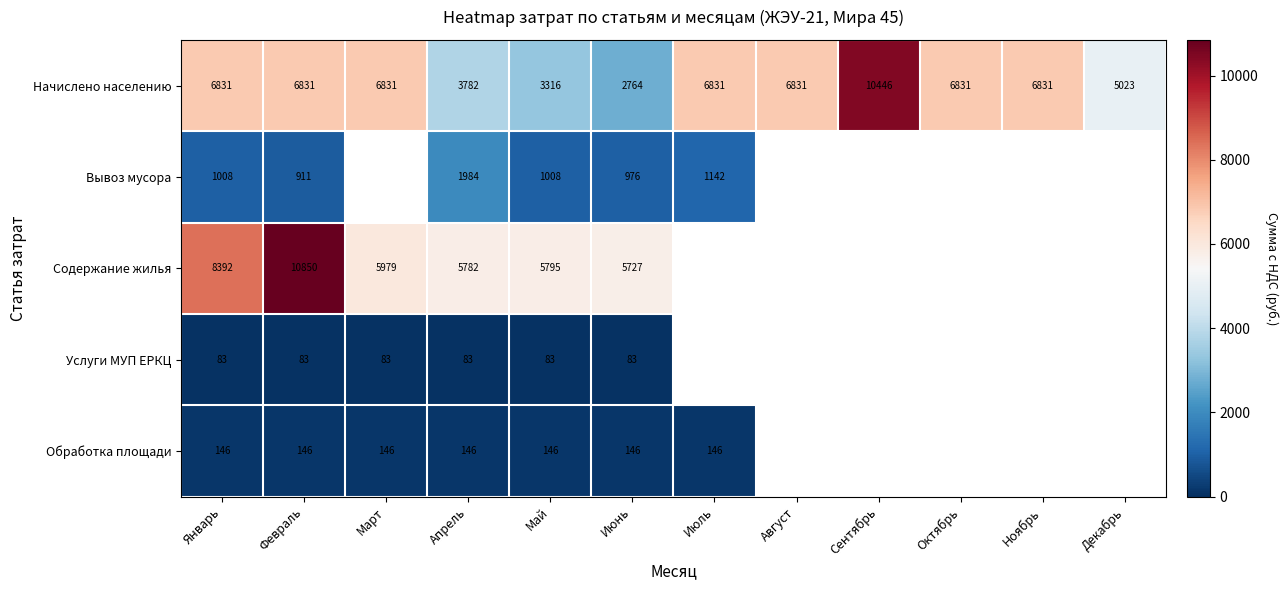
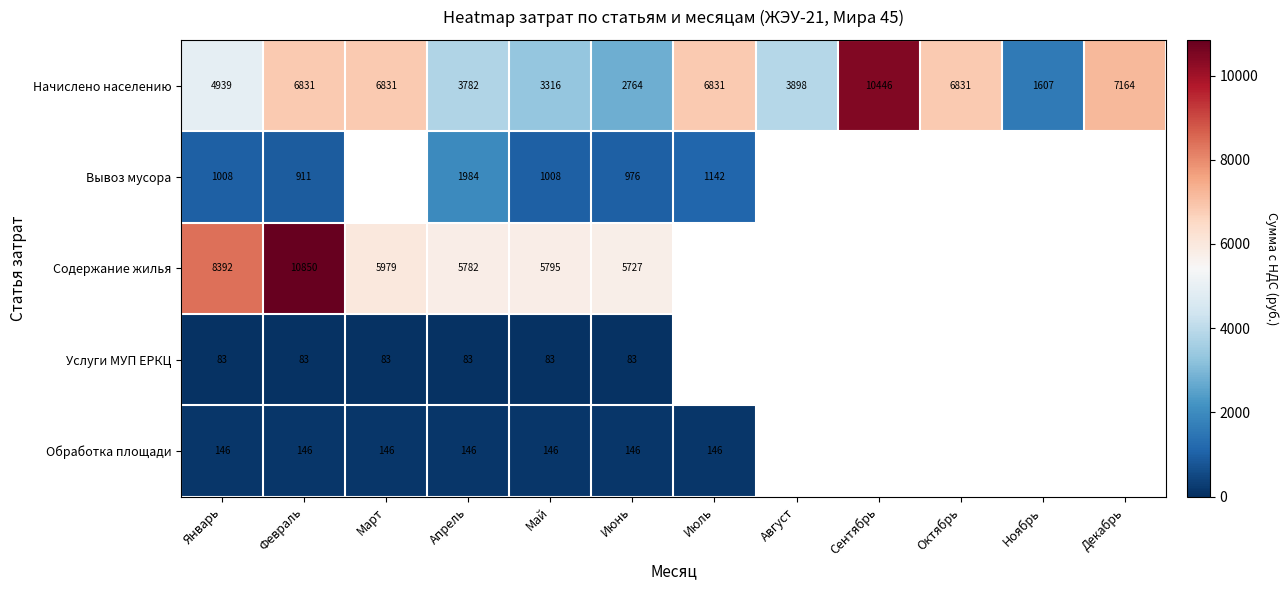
Начислено населению, Январь: 6831 -> 4939
Начислено населению, Август: 6831 -> 3898
Начислено населению, Ноябрь: 6831 -> 1607
Начислено населению, Декабрь: 5023 -> 7164
